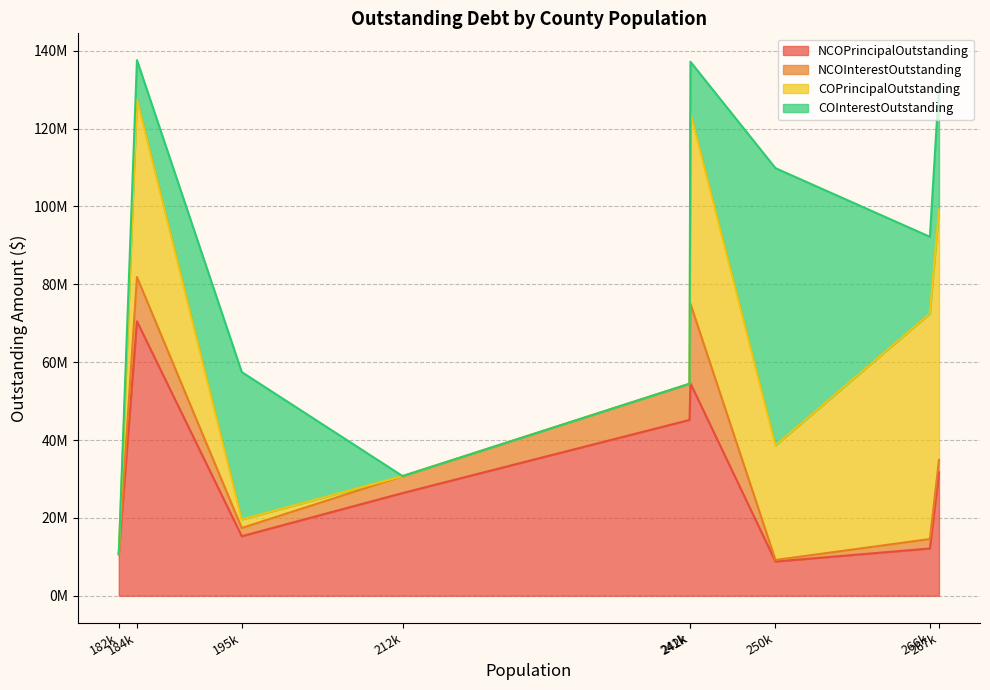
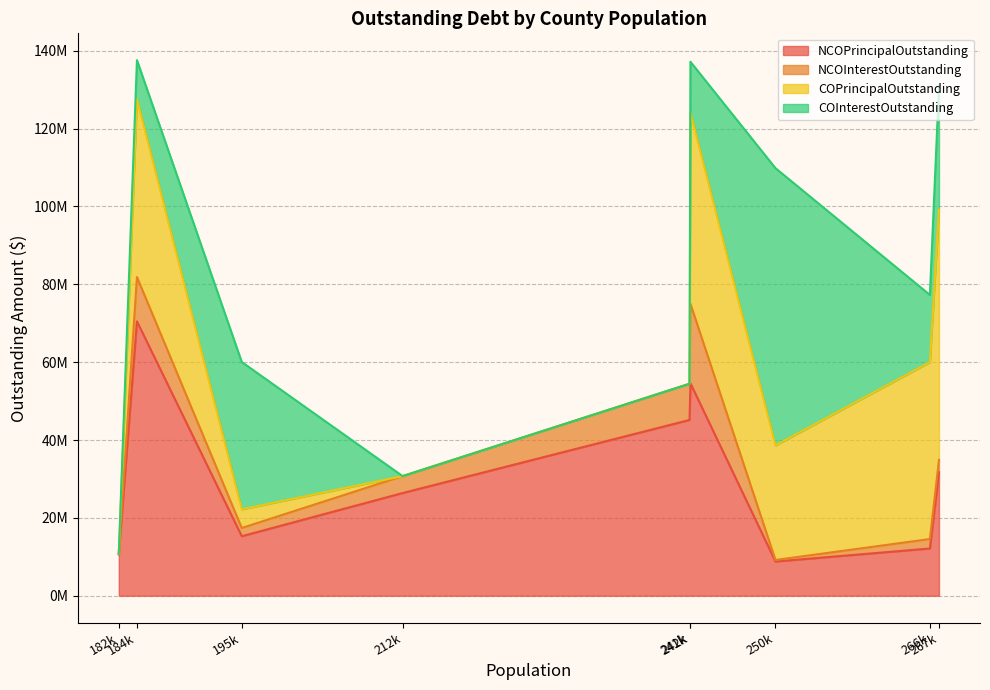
COPrincipalOutstanding, 195k: 2000000 -> 5000000
COPrincipalOutstanding, 266k: 58000000 -> 45000000
COInterestOutstanding, 266k: 20000000 -> 17000000
